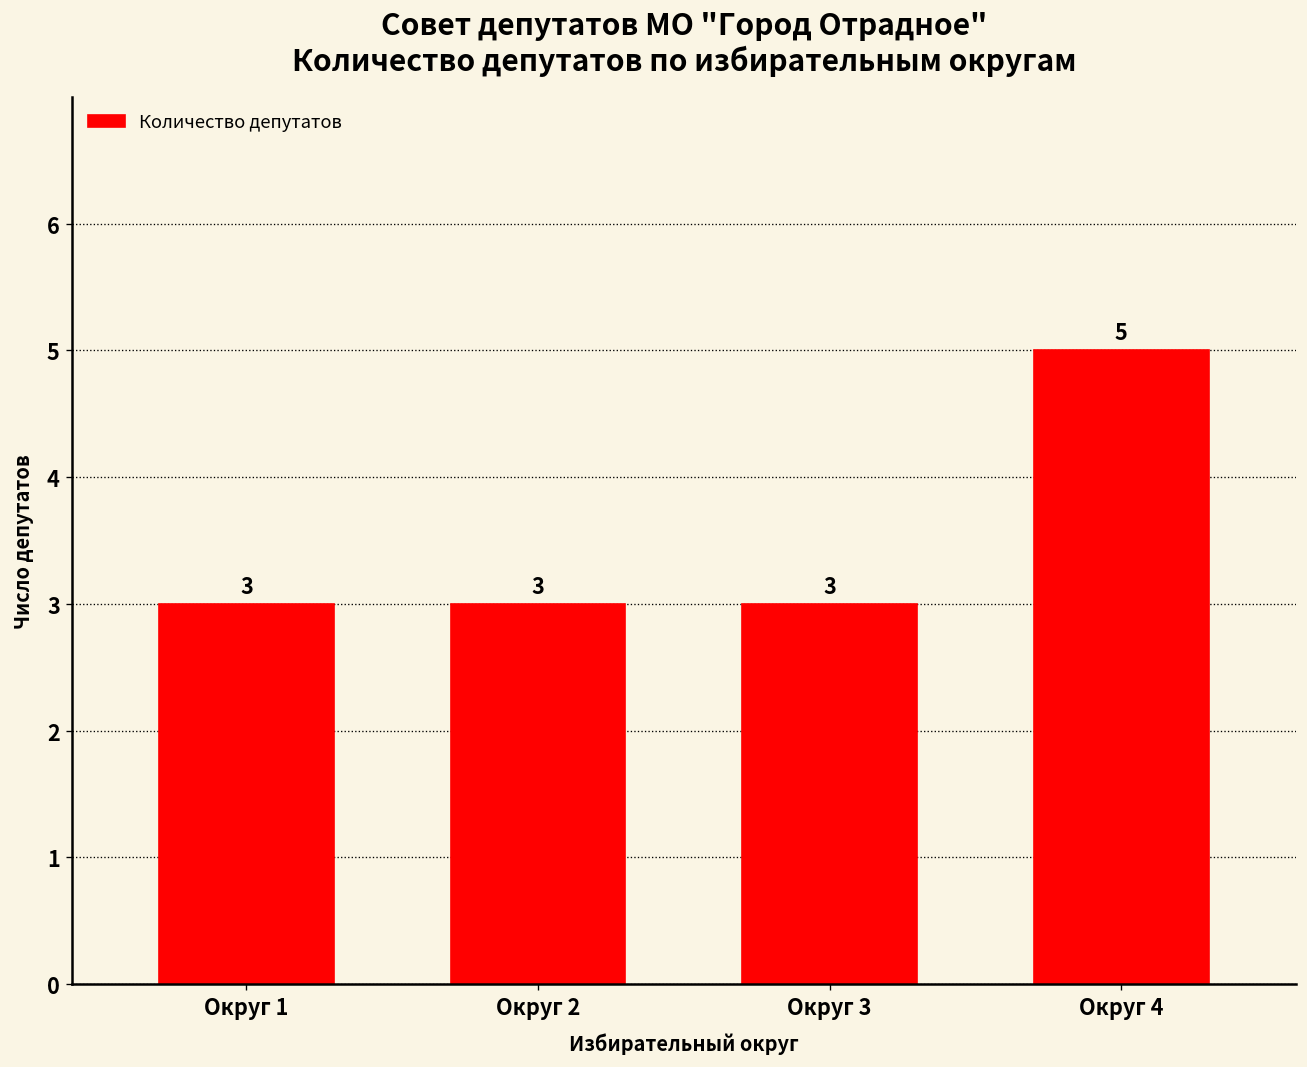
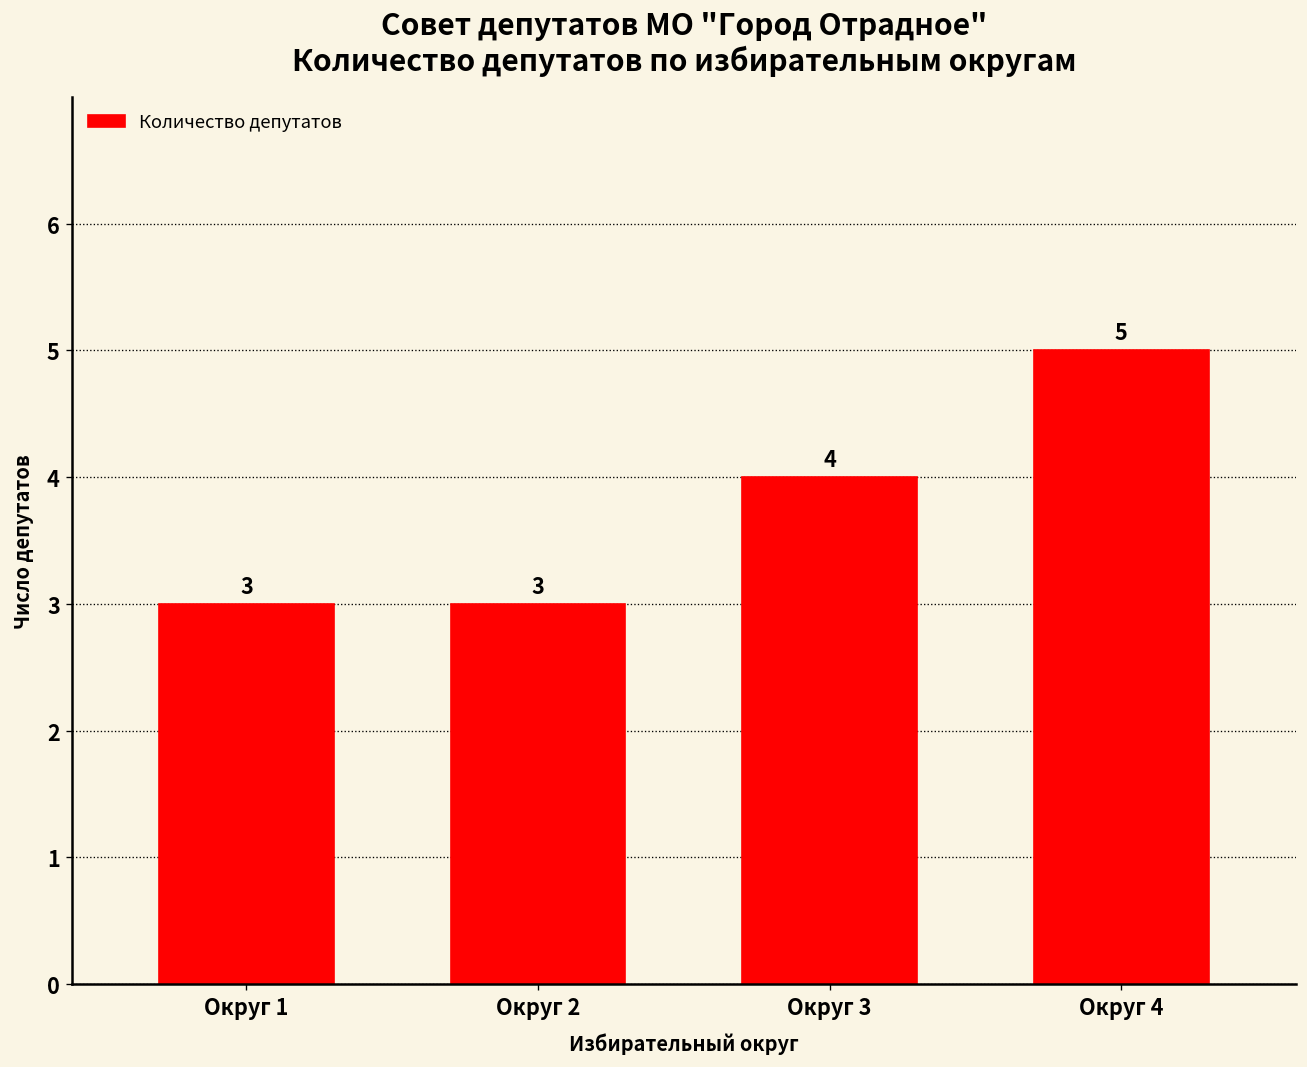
Округ 3: 3 -> 4
